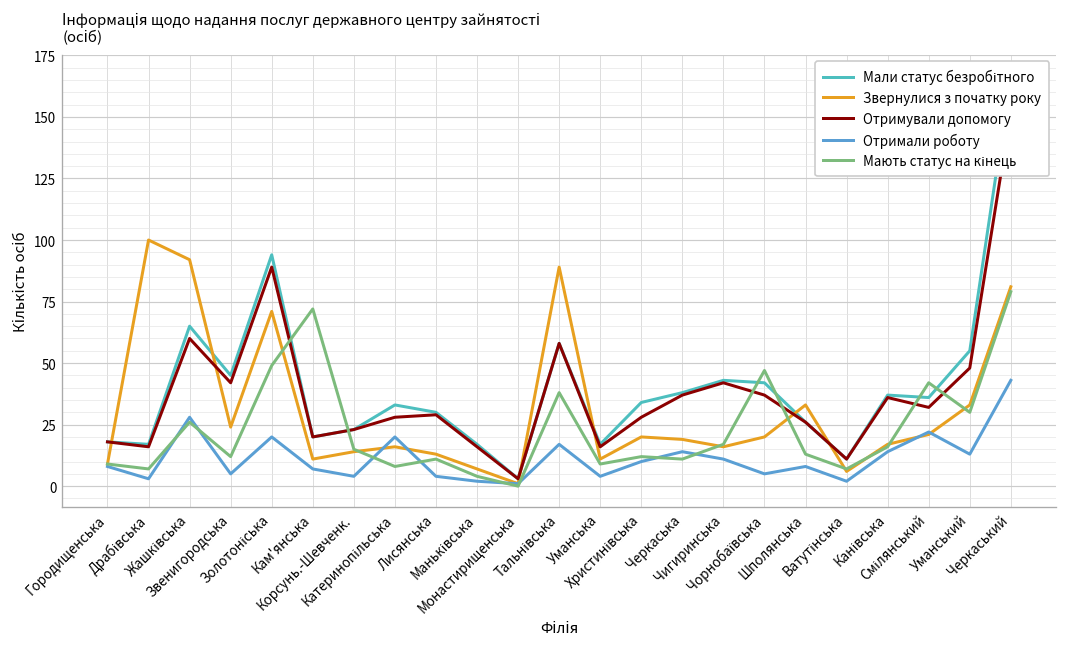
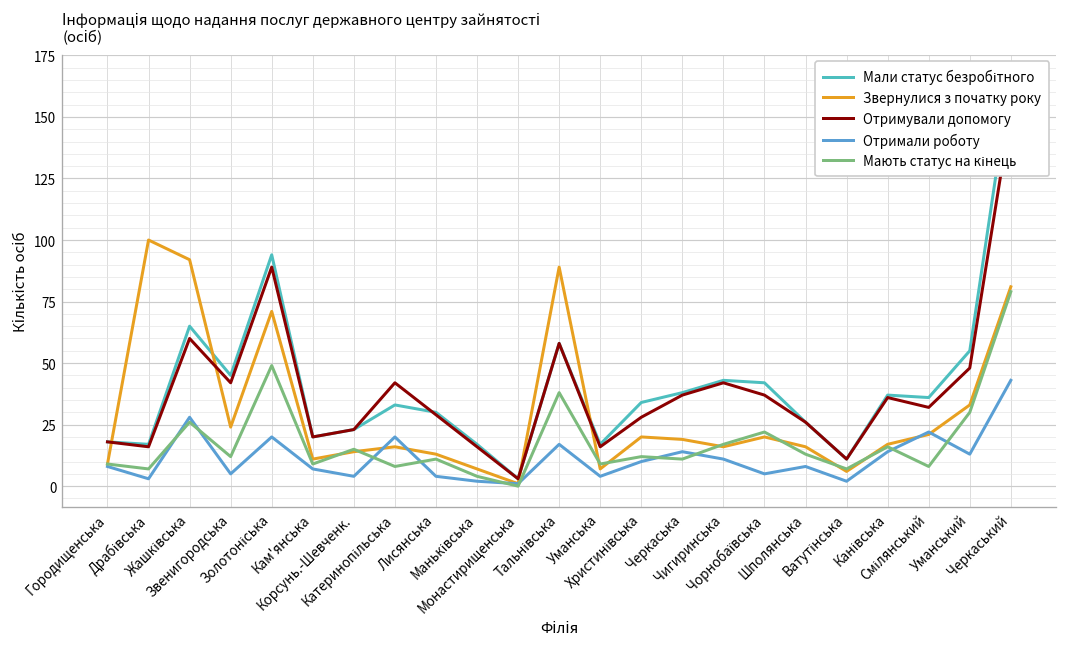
Мають статус на кінець, Кам'янська: 72 -> 9
Отримували допомогу, Катеринопільська: 28 -> 42
Звернулися з початку року, Уманська: 11 -> 7
Мають статус на кінець, Чорнобаївська: 47 -> 22
Звернулися з початку року, Шполянська: 33 -> 16
Мають статус на кінець, Смілянський: 42 -> 8
